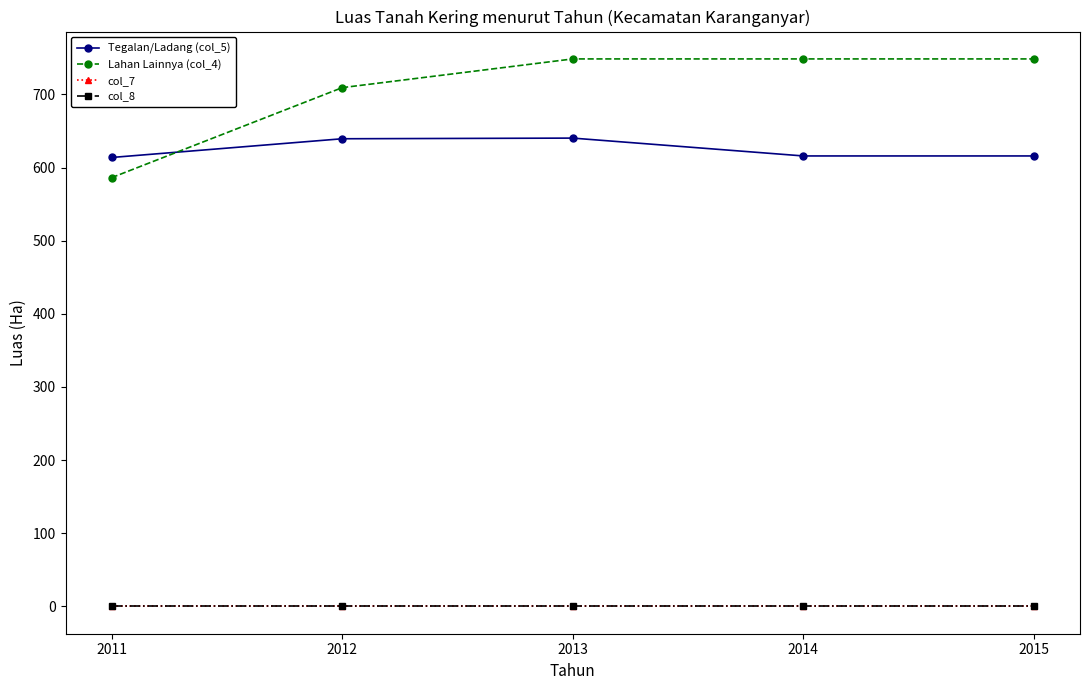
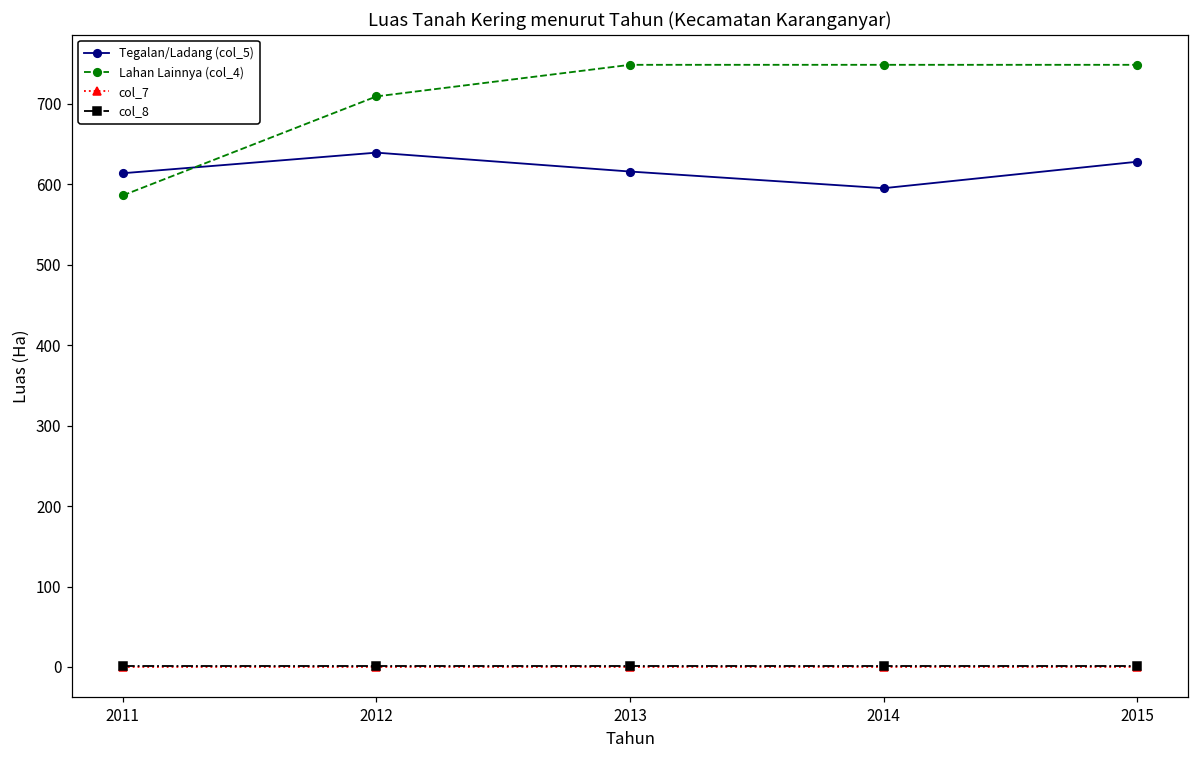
Tegalan/Ladang (col_5), 2013: 640 -> 620
Tegalan/Ladang (col_5), 2014: 620 -> 600
Tegalan/Ladang (col_5), 2015: 620 -> 630
